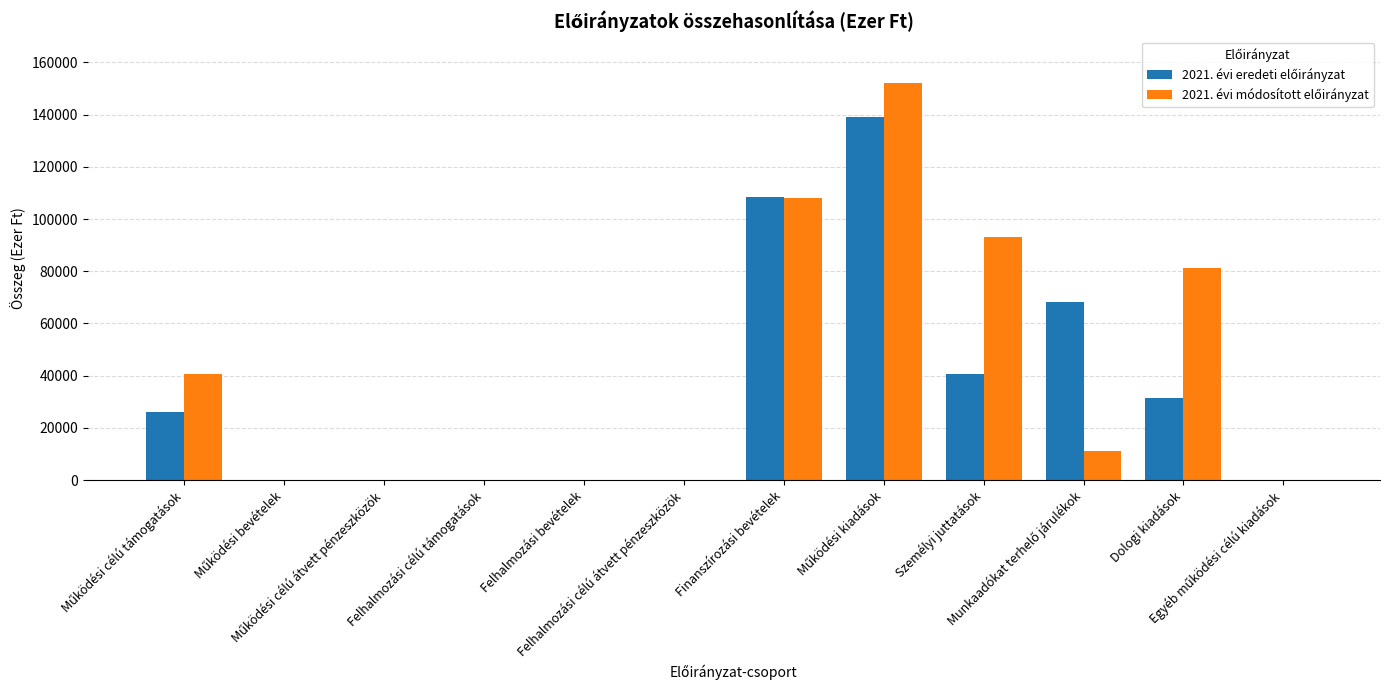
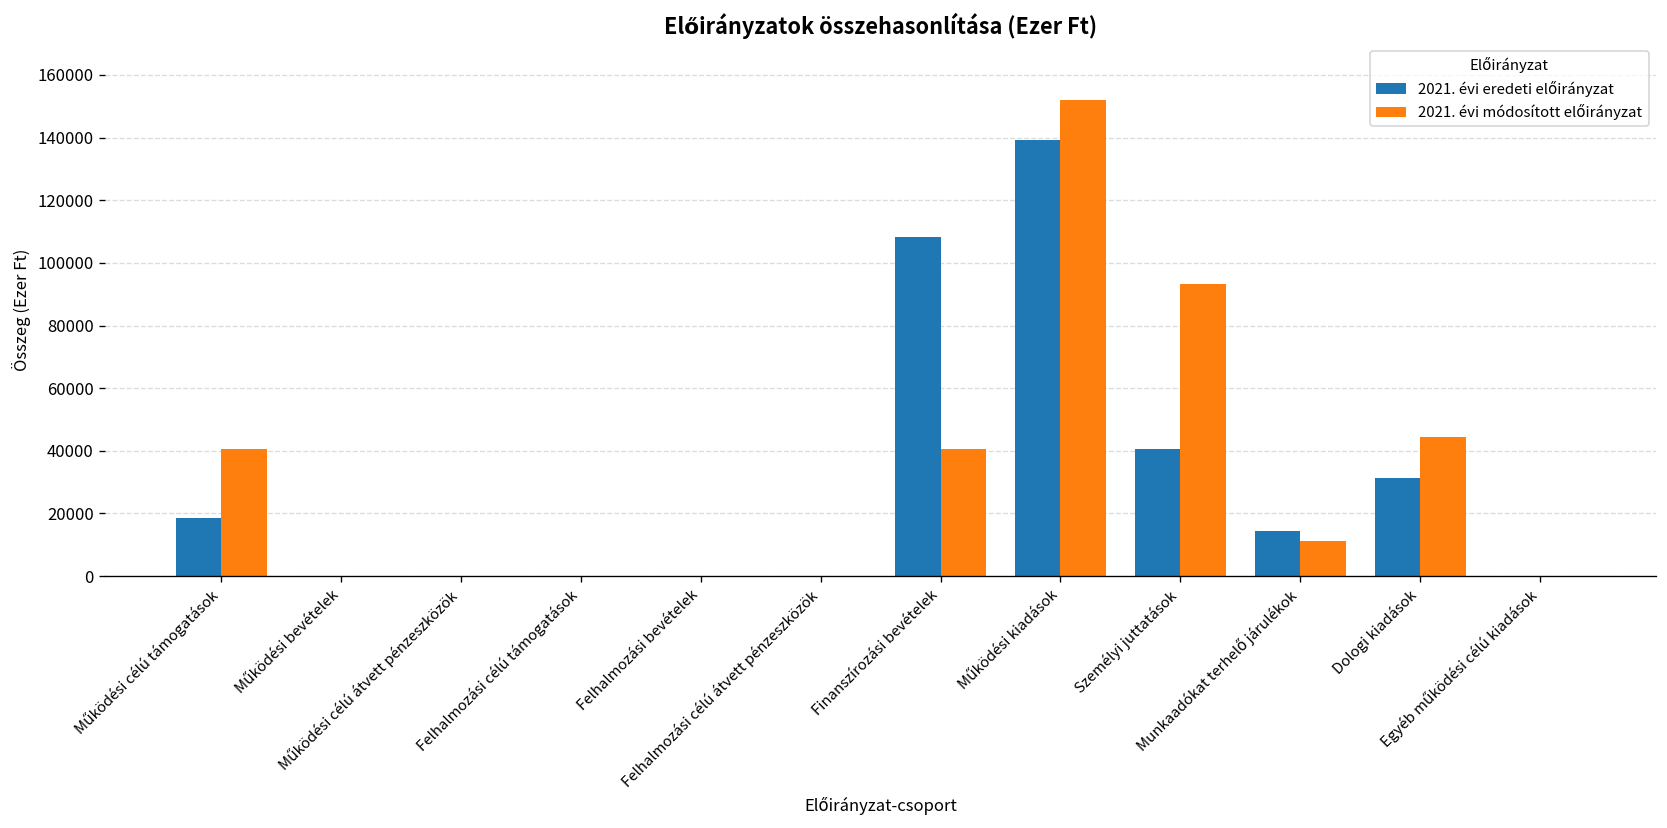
2021. évi eredeti előirányzat, Működési célú támogatások: 26000 -> 19000
2021. évi módosított előirányzat, Finanszírozási bevételek: 108000 -> 40000
2021. évi eredeti előirányzat, Munkaadókat terhelő járulékok: 68000 -> 14000
2021. évi módosított előirányzat, Dologi kiadások: 81000 -> 44000
